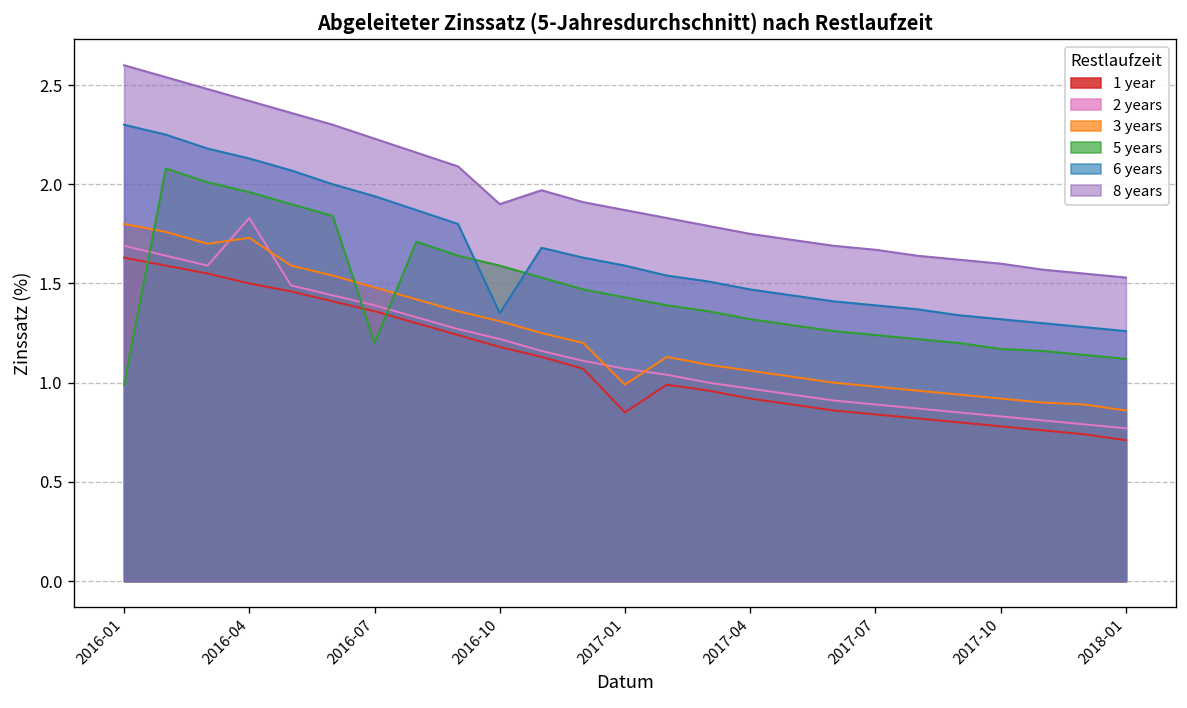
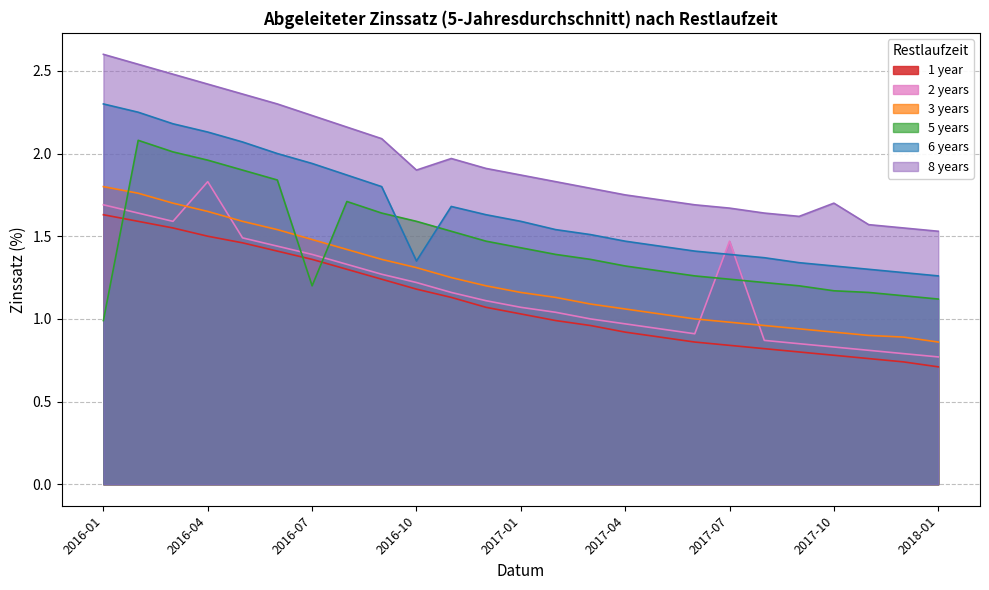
3 years, 2016-04: 1.73 -> 1.65
1 year, 2017-01: 0.85 -> 1.03
3 years, 2017-01: 0.99 -> 1.16
2 years, 2017-07: 0.89 -> 1.47
8 years, 2017-10: 1.6 -> 1.7
